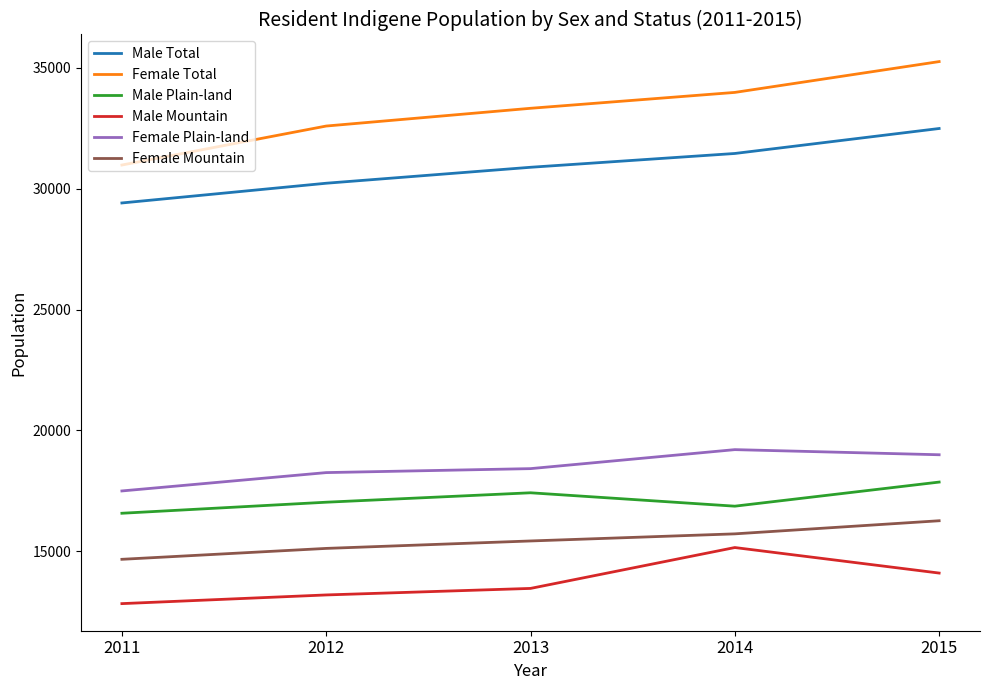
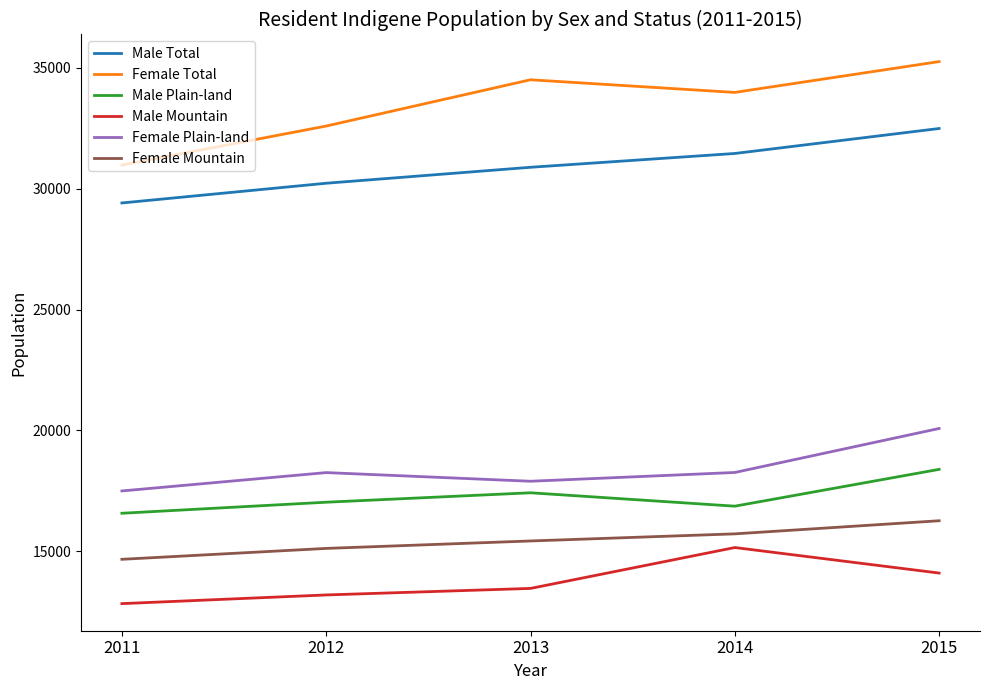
Female Total, 2013: 33300 -> 34500
Female Plain-land, 2013: 18400 -> 17900
Female Plain-land, 2014: 19200 -> 18300
Male Plain-land, 2015: 17900 -> 18400
Female Plain-land, 2015: 19000 -> 20100
